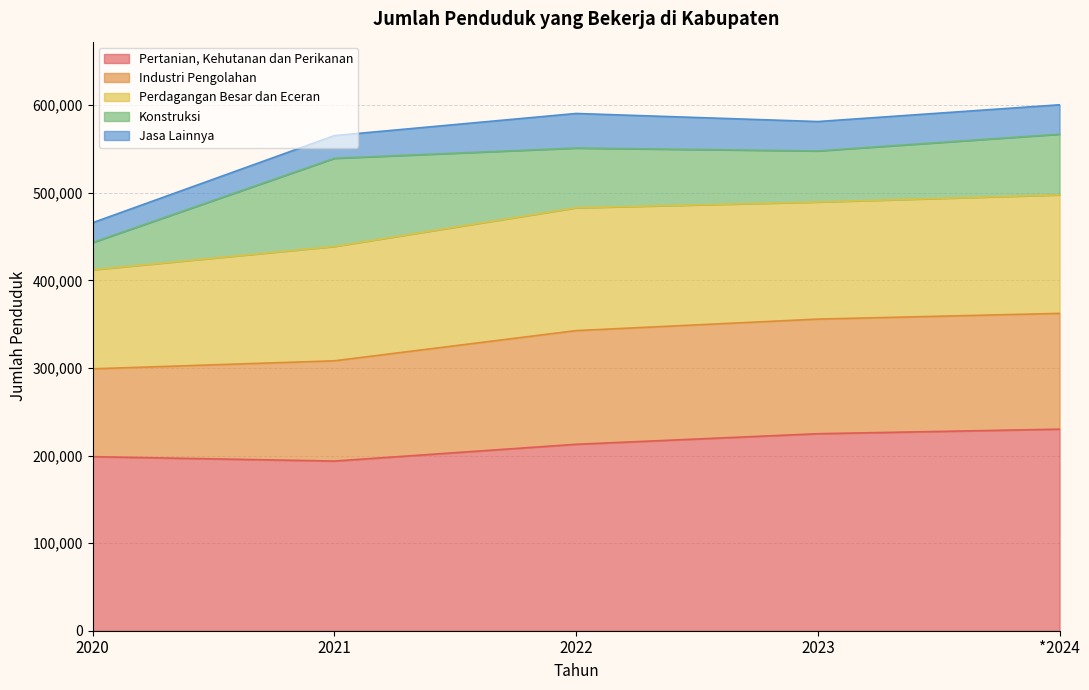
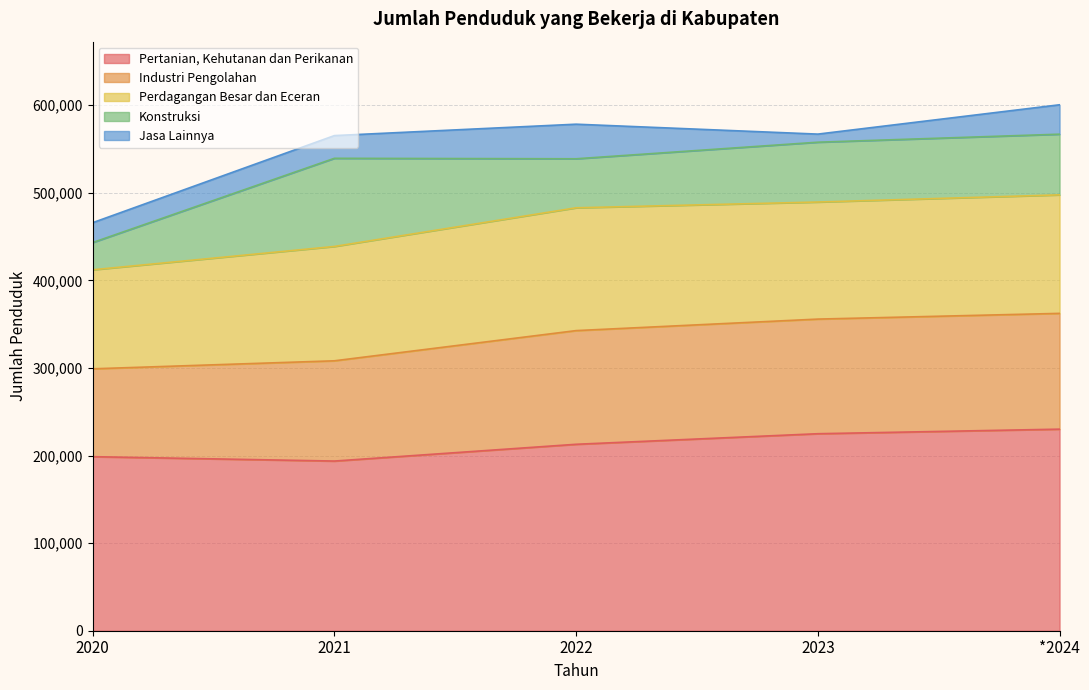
Konstruksi, 2022: 70,000 -> 60,000
Konstruksi, 2023: 60,000 -> 70,000
Jasa Lainnya, 2023: 30,000 -> 10,000
